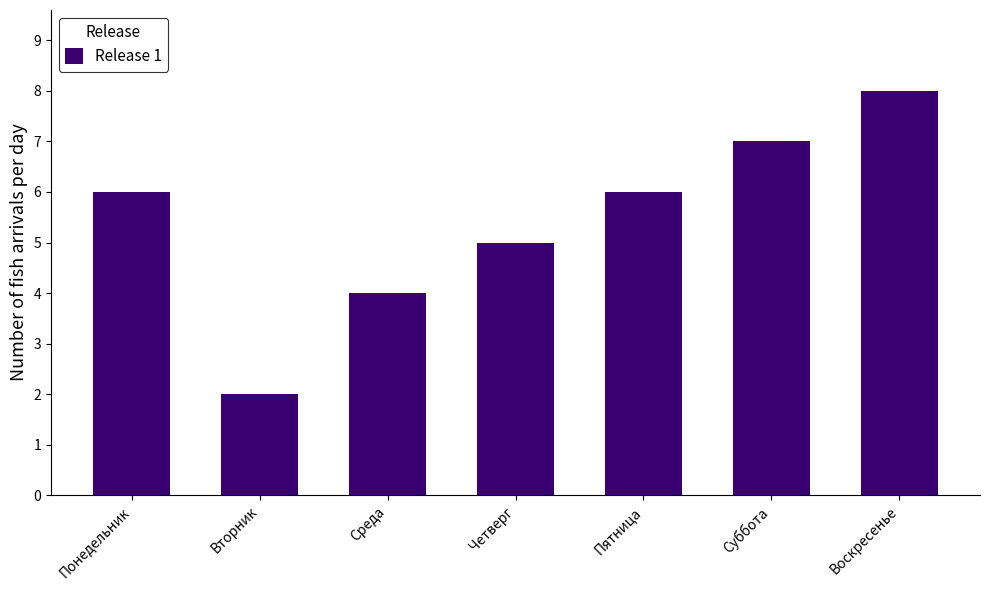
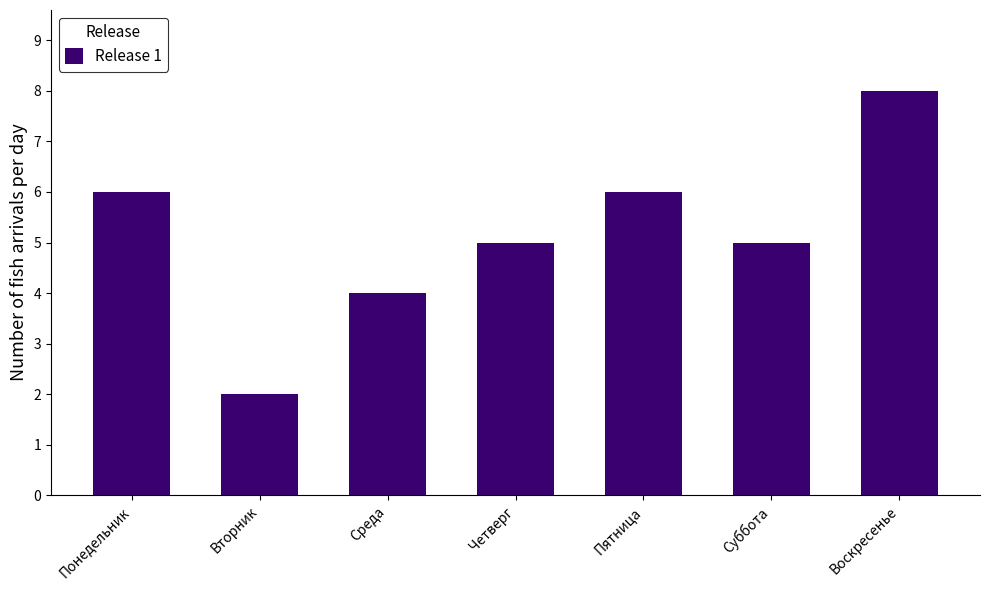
Суббота: 7 -> 5
